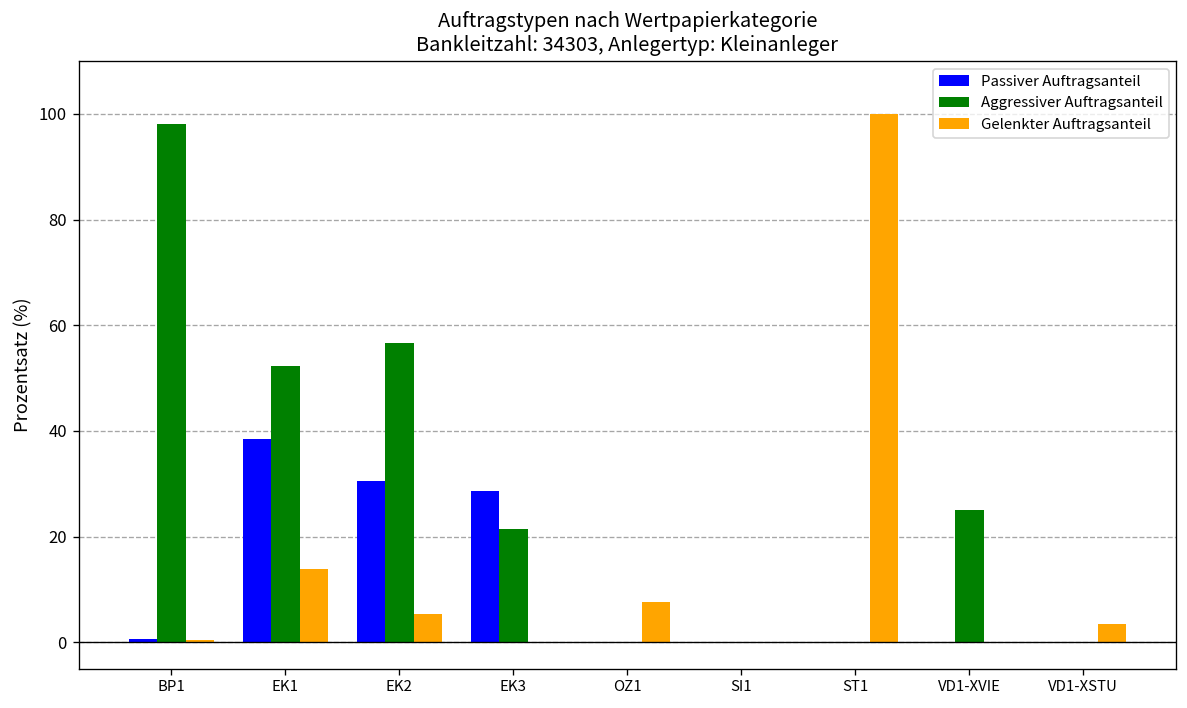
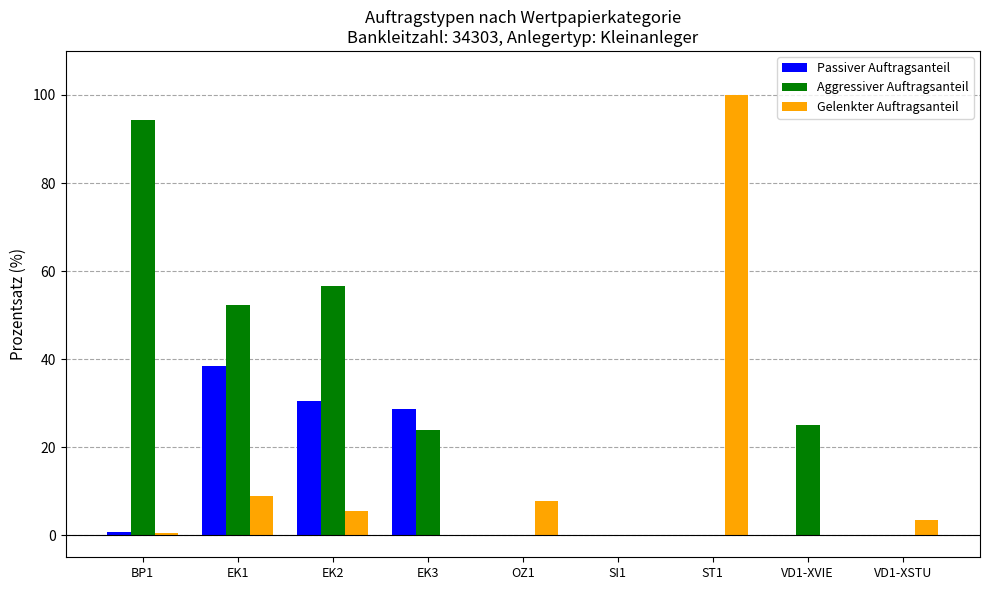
Aggressiver Auftragsanteil, BP1: 98 -> 94
Gelenkter Auftragsanteil, EK1: 14 -> 9
Aggressiver Auftragsanteil, EK3: 21 -> 24
